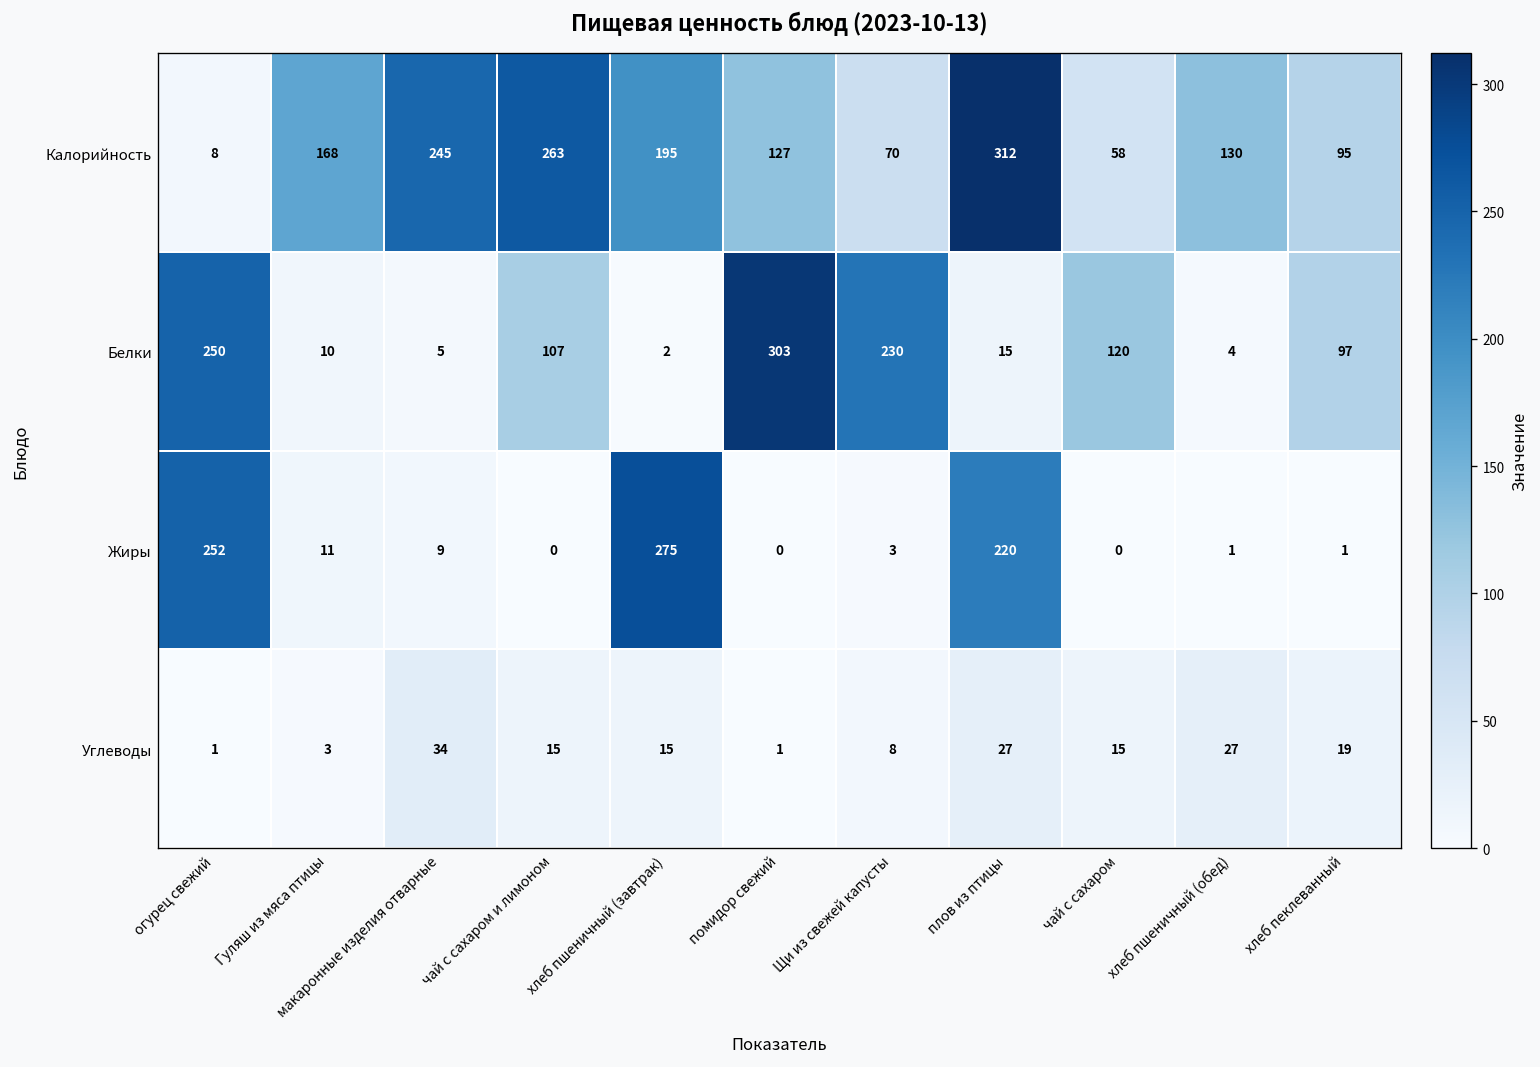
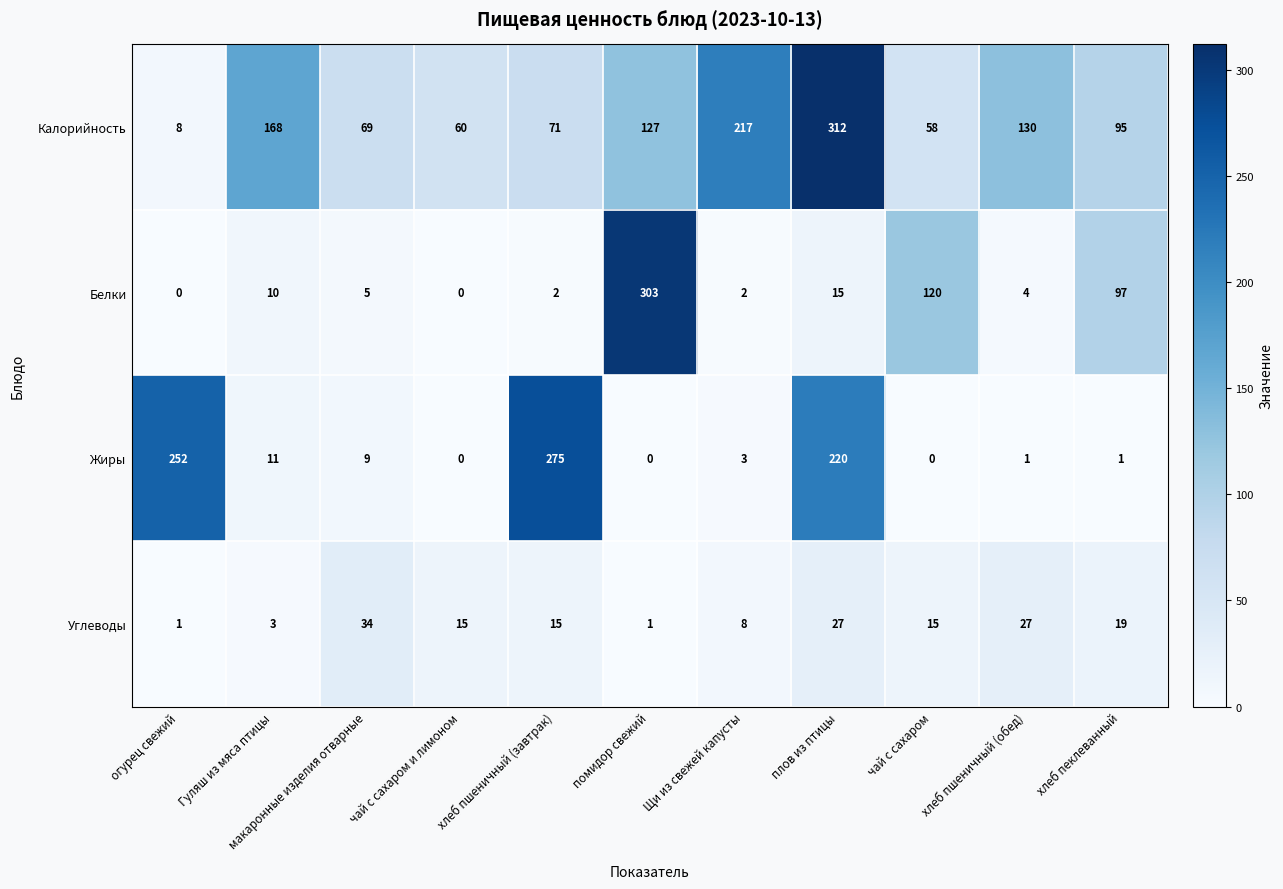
Калорийность, макаронные изделия отварные: 245 -> 69
Калорийность, чай с сахаром и лимоном: 263 -> 60
Калорийность, хлеб пшеничный (завтрак): 195 -> 71
Калорийность, Щи из свежей капусты: 70 -> 217
Белки, огурец свежий: 250 -> 0
Белки, чай с сахаром и лимоном: 107 -> 0
Белки, Щи из свежей капусты: 230 -> 2
